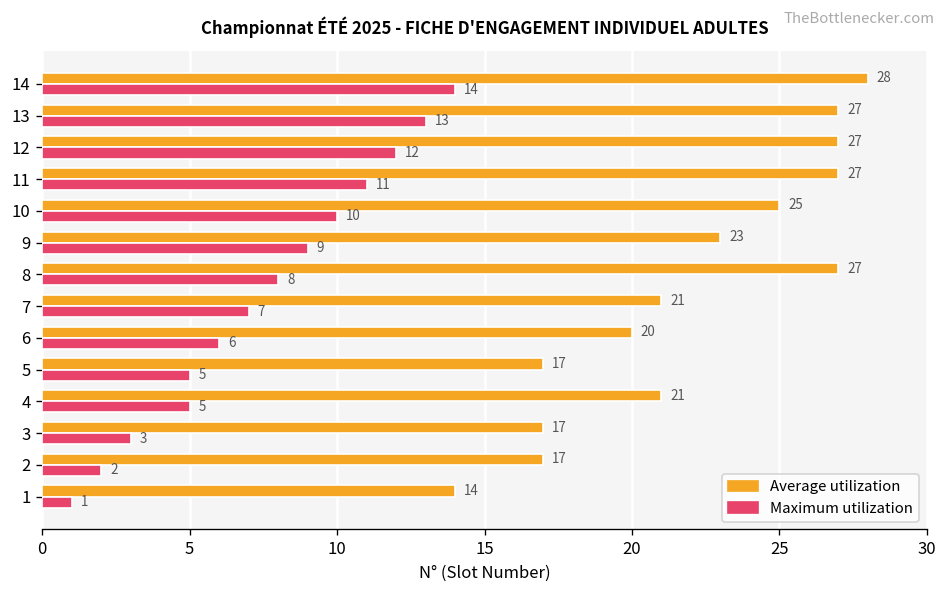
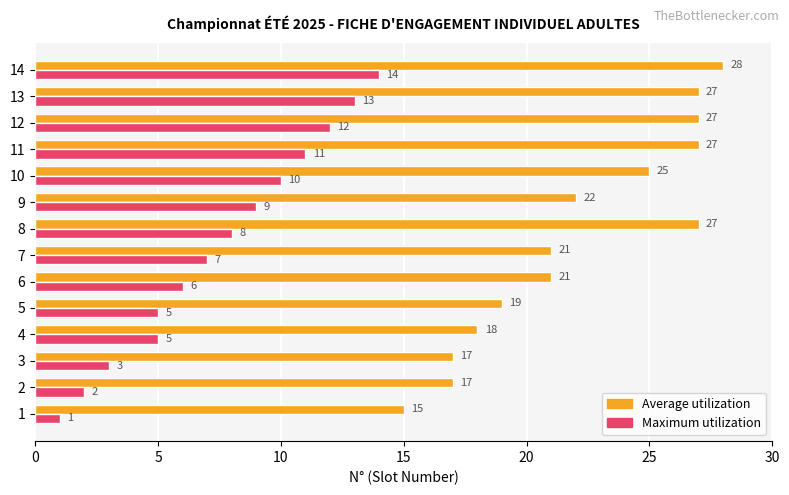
Average utilization, 9: 23 -> 22
Average utilization, 6: 20 -> 21
Average utilization, 5: 17 -> 19
Average utilization, 4: 21 -> 18
Average utilization, 1: 14 -> 15
